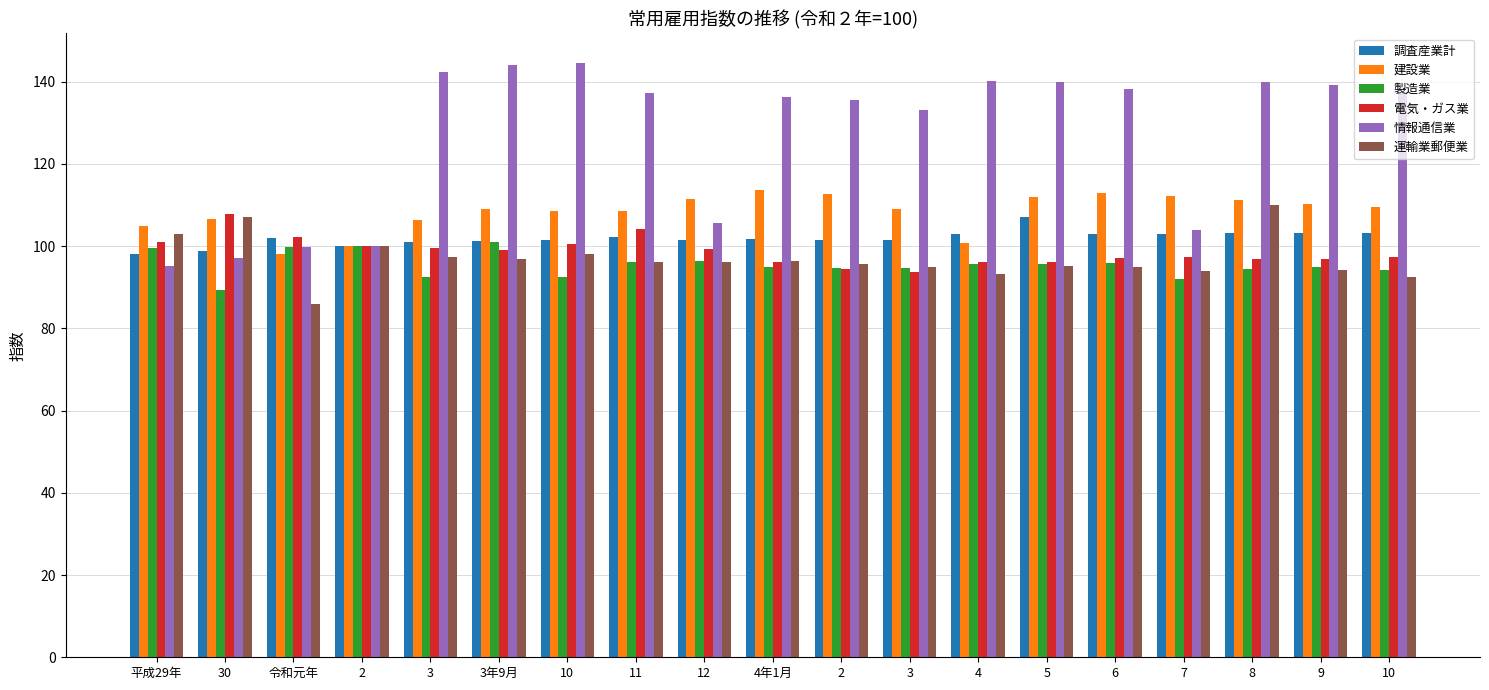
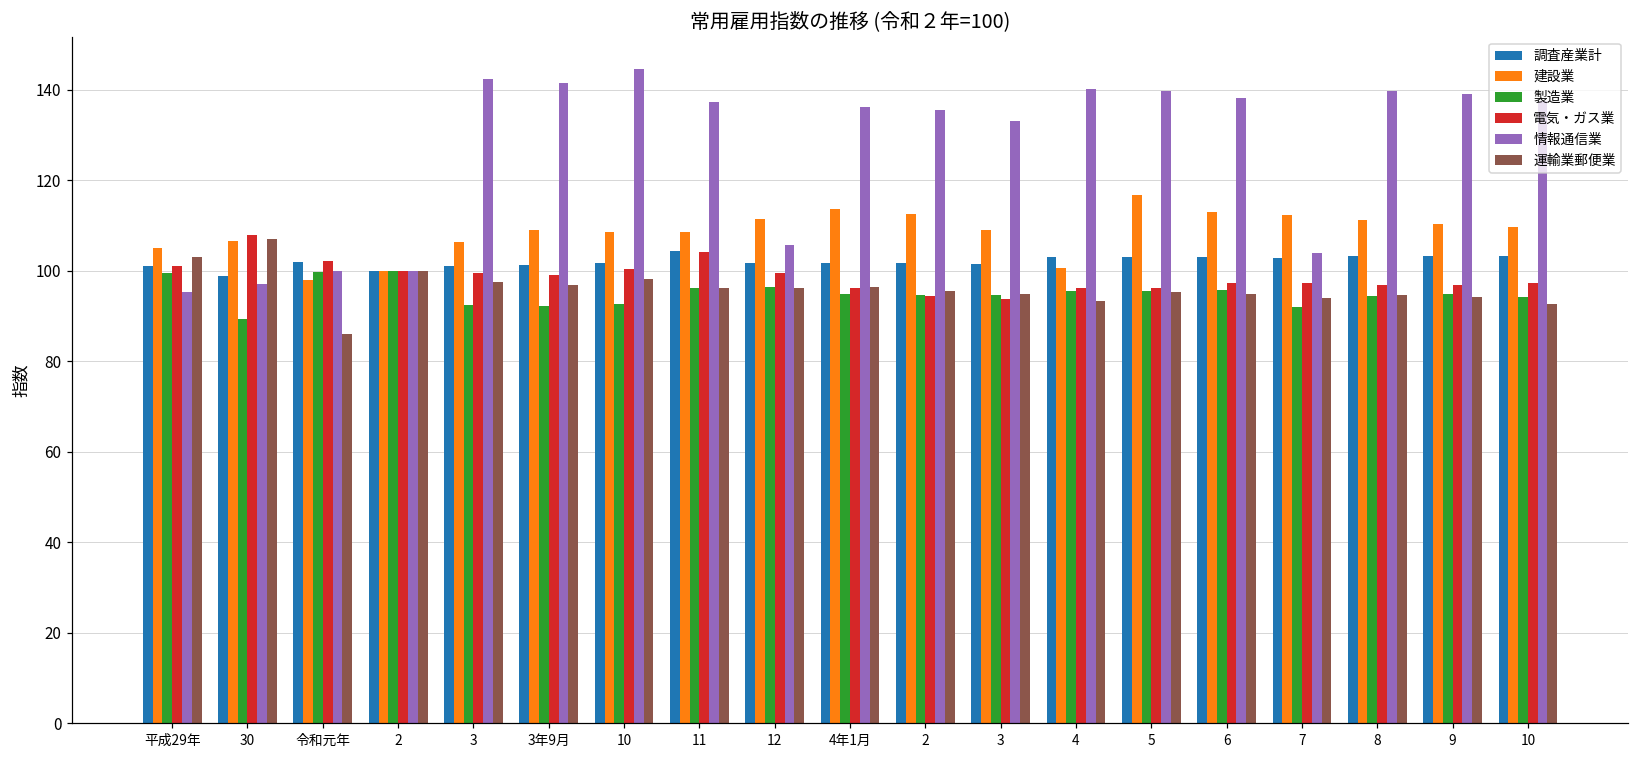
調査産業計, 平成29年: 98 -> 101
製造業, 3年9月: 101 -> 92
情報通信業, 3年9月: 144 -> 142
調査産業計, 11: 102 -> 104
調査産業計, 5: 107 -> 103
建設業, 5: 112 -> 117
運輸業郵便業, 8: 110 -> 95
